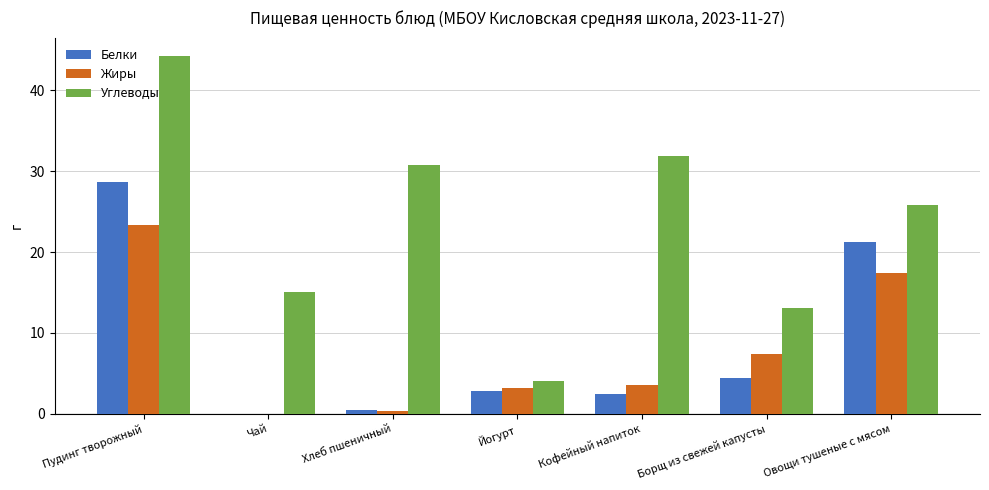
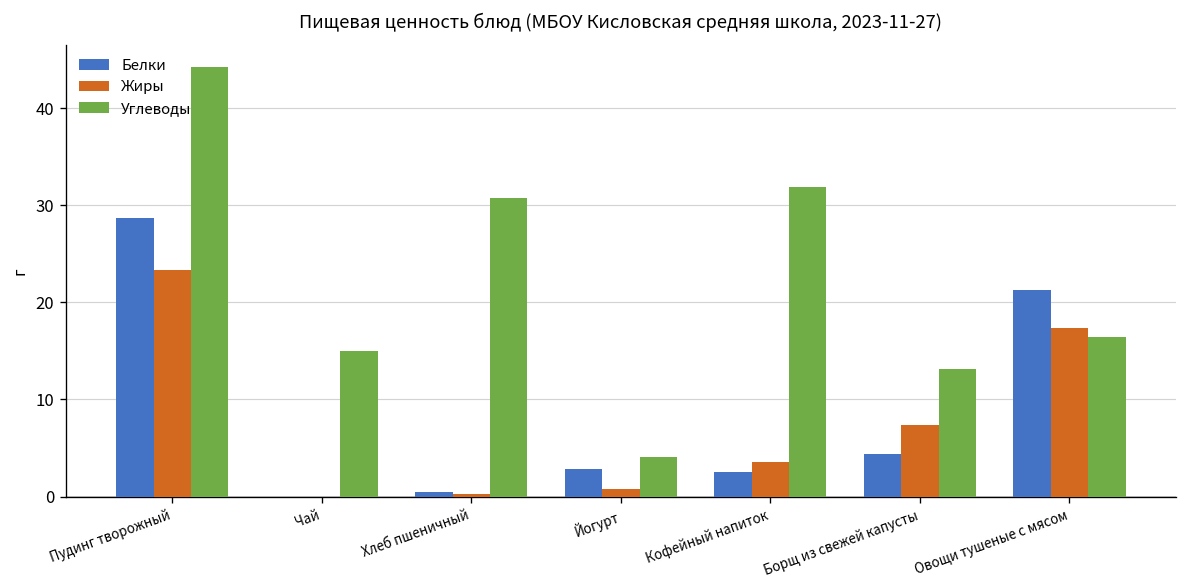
Жиры, Йогурт: 3 -> 1
Углеводы, Овощи тушеные с мясом: 26 -> 16
